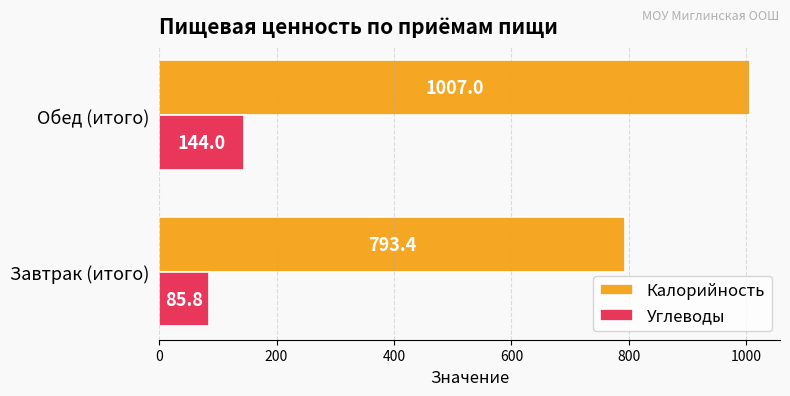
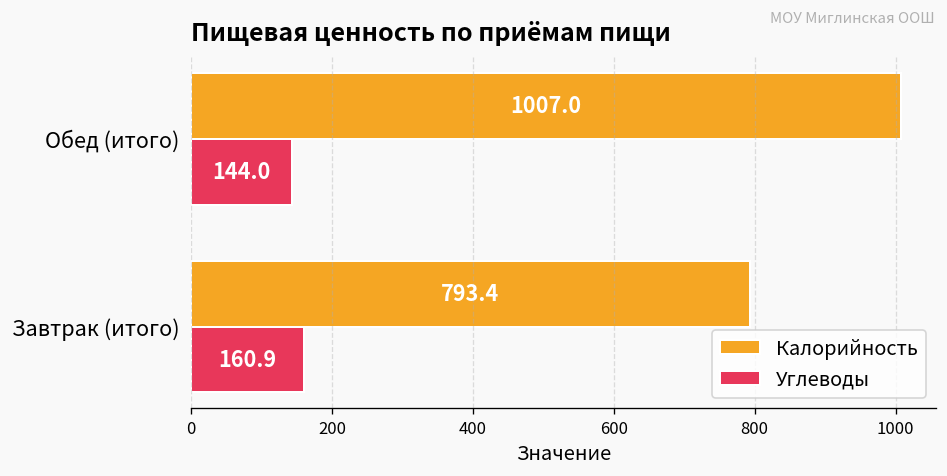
Углеводы, Завтрак (итого): 85.8 -> 160.9
